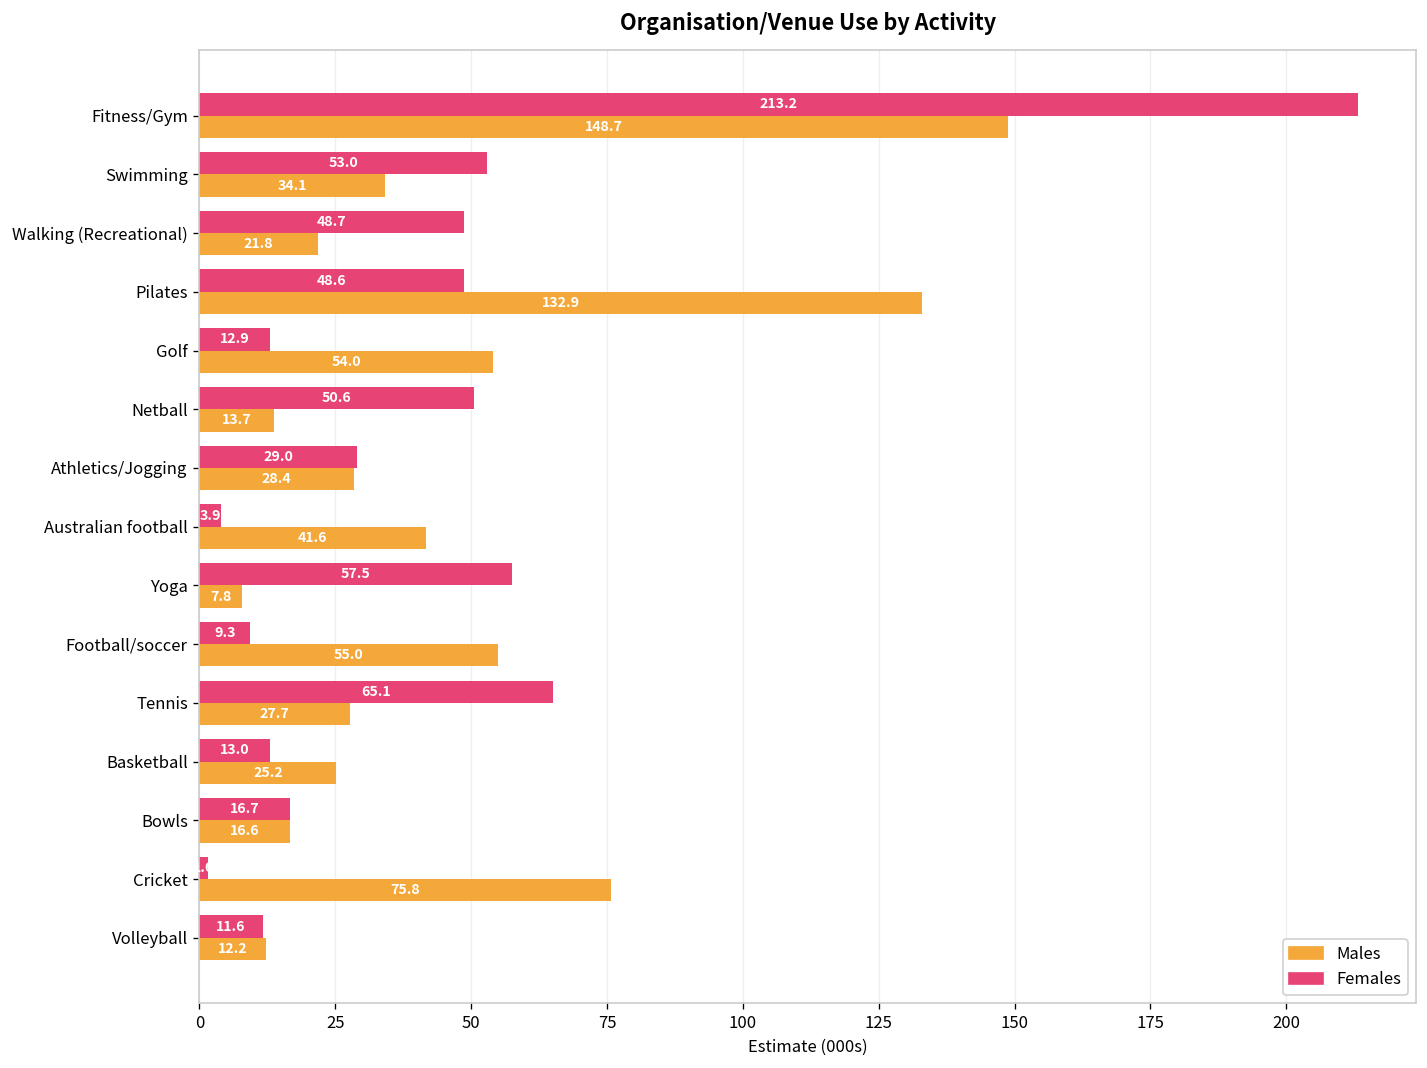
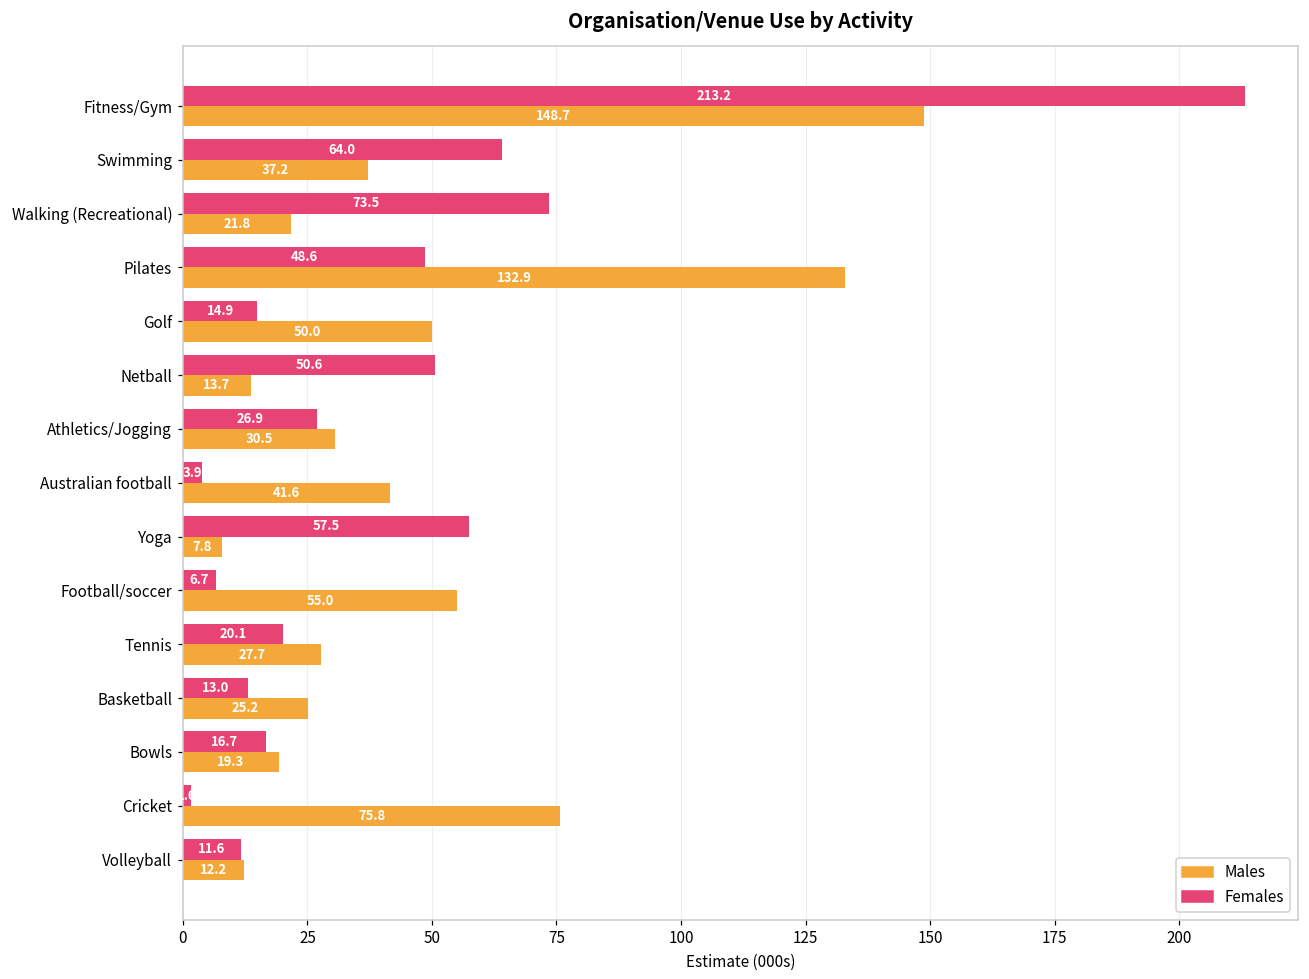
Females, Swimming: 53.0 -> 64.0
Males, Swimming: 34.1 -> 37.2
Females, Walking (Recreational): 48.7 -> 73.5
Females, Golf: 12.9 -> 14.9
Males, Golf: 54.0 -> 50.0
Females, Athletics/Jogging: 29.0 -> 26.9
Males, Athletics/Jogging: 28.4 -> 30.5
Females, Football/soccer: 9.3 -> 6.7
Females, Tennis: 65.1 -> 20.1
Males, Bowls: 16.6 -> 19.3
